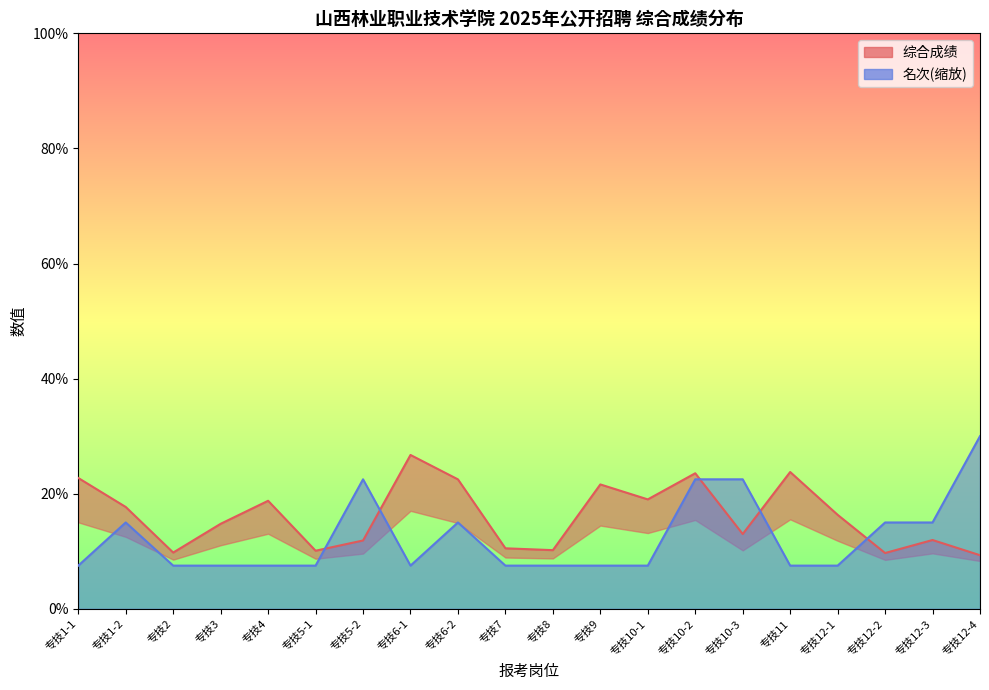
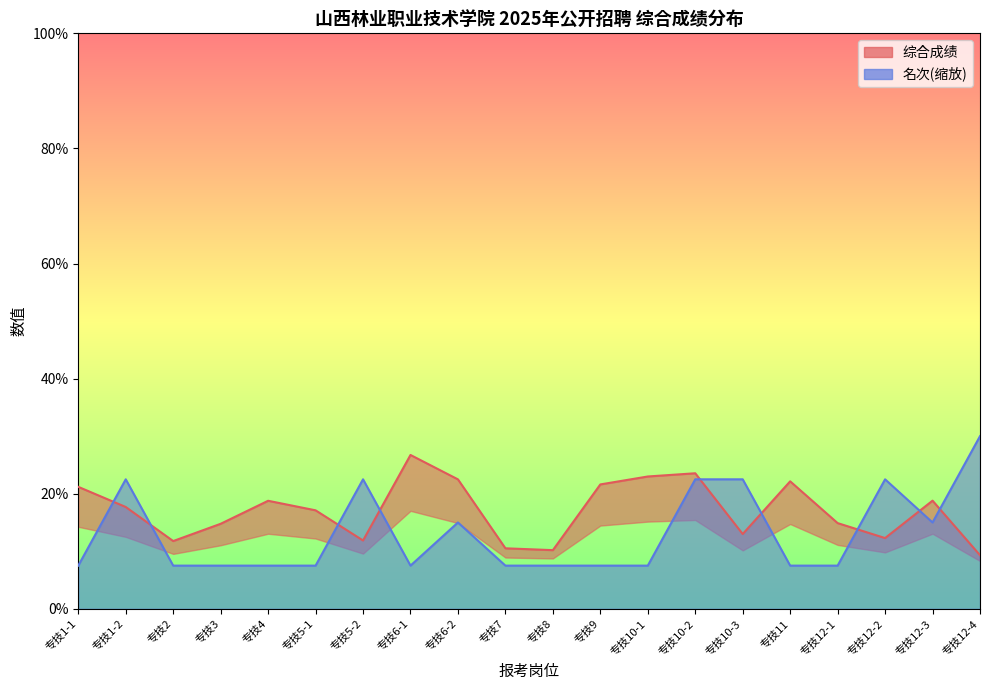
综合成绩, 专技1-1: 23% -> 21%
名次(缩放), 专技1-2: 15% -> 23%
综合成绩, 专技2: 10% -> 12%
综合成绩, 专技5-1: 10% -> 17%
综合成绩, 专技10-1: 19% -> 23%
综合成绩, 专技11: 24% -> 22%
综合成绩, 专技12-1: 16% -> 15%
综合成绩, 专技12-2: 10% -> 12%
名次(缩放), 专技12-2: 15% -> 23%
综合成绩, 专技12-3: 12% -> 19%
